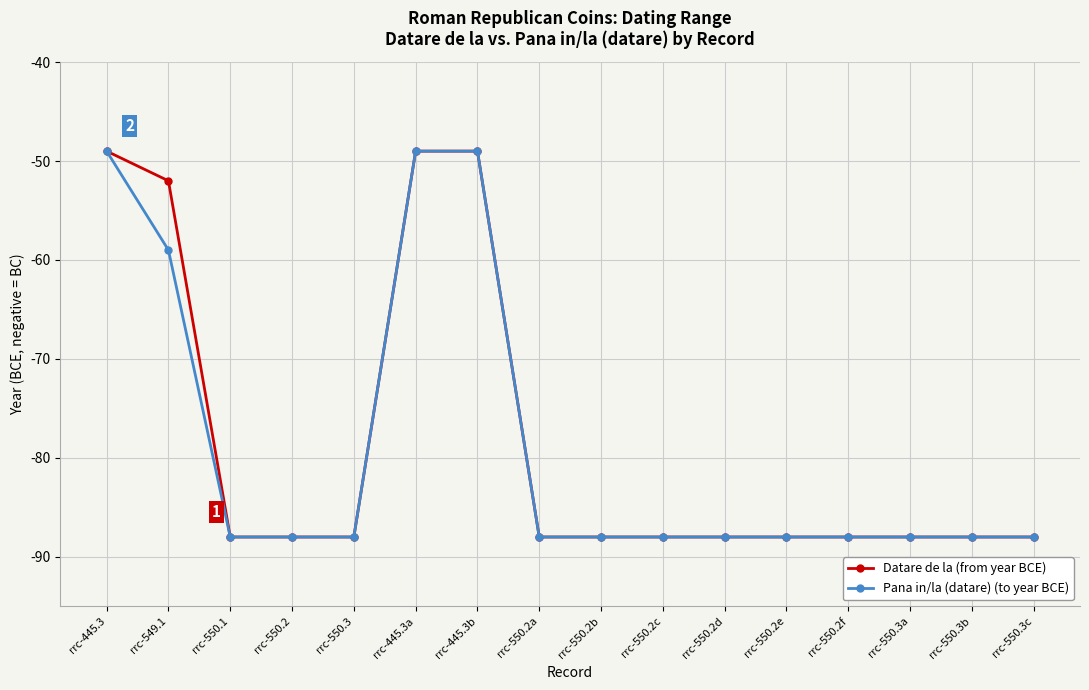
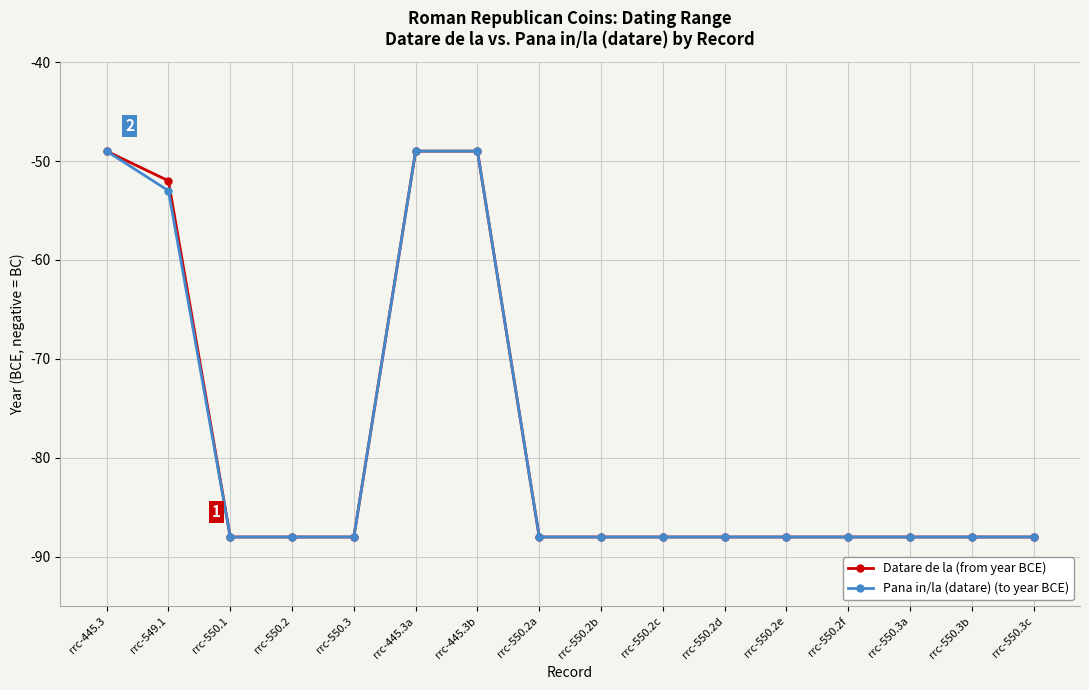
Pana in/la (datare) (to year BCE), rrc-549.1: -59 -> -53
